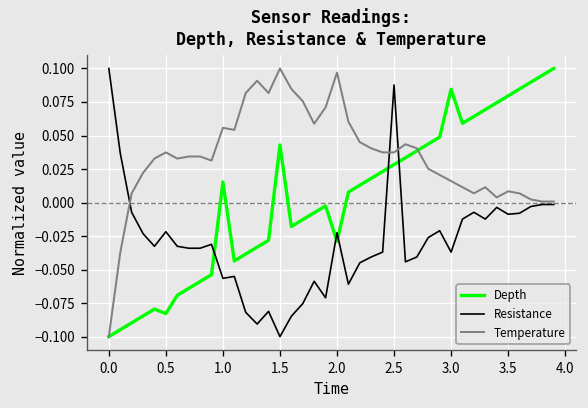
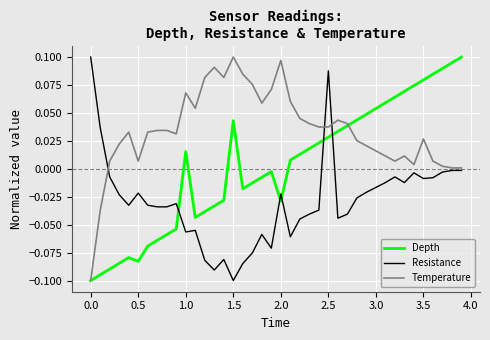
Temperature, 0.5: 0.037 -> 0.007
Temperature, 1.0: 0.056 -> 0.068
Depth, 3.0: 0.084 -> 0.054
Resistance, 3.0: -0.037 -> -0.017
Temperature, 3.5: 0.008 -> 0.027
